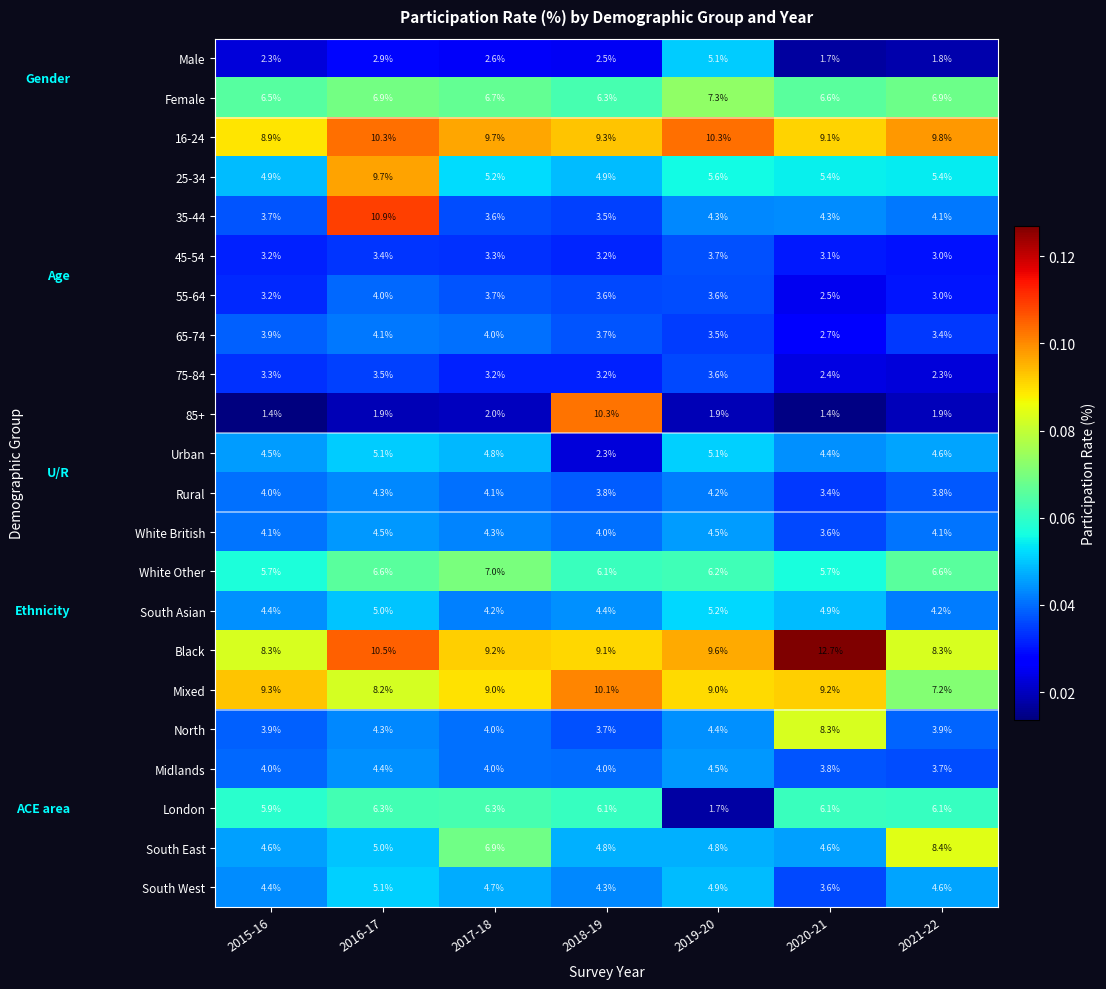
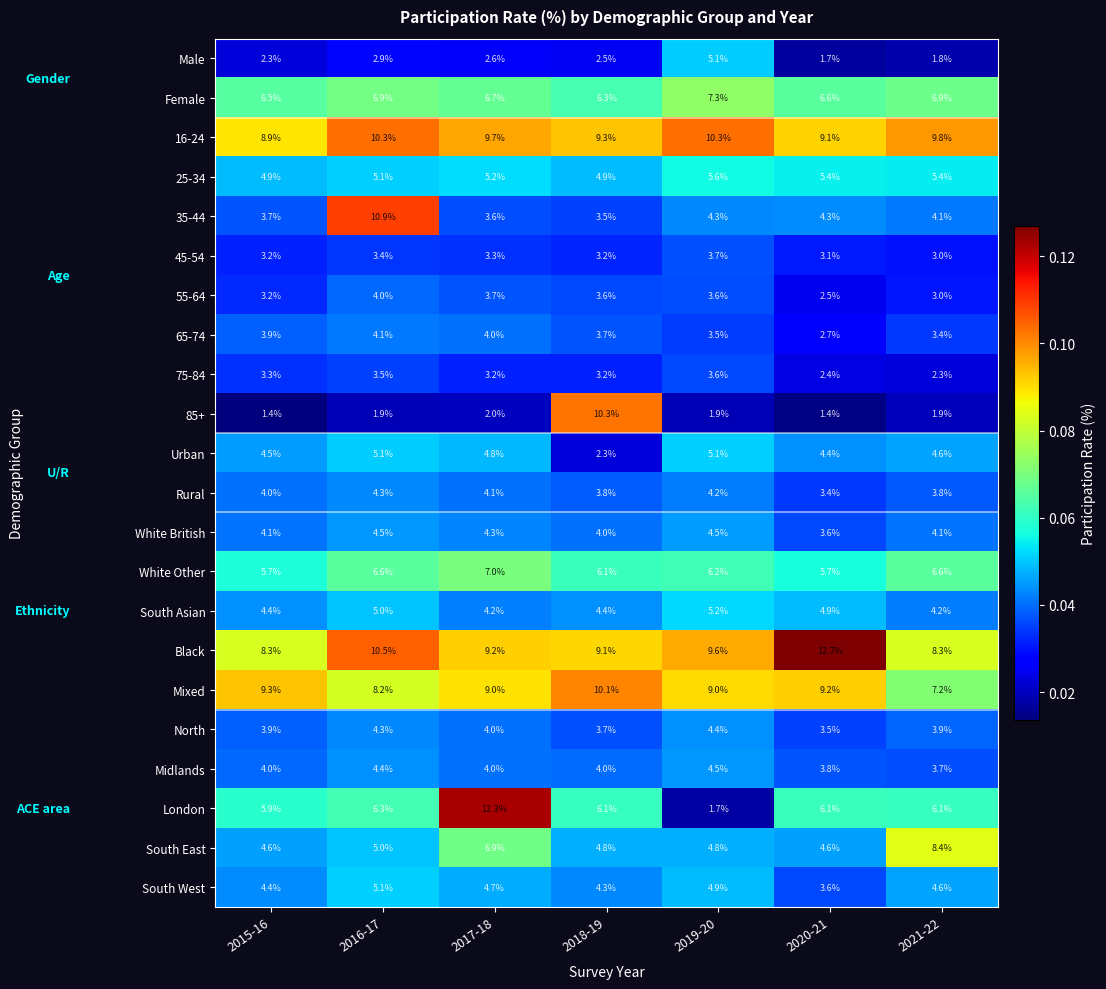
25-34, 2016-17: 9.7% -> 5.1%
North, 2020-21: 8.3% -> 3.5%
London, 2017-18: 6.3% -> 12.3%
